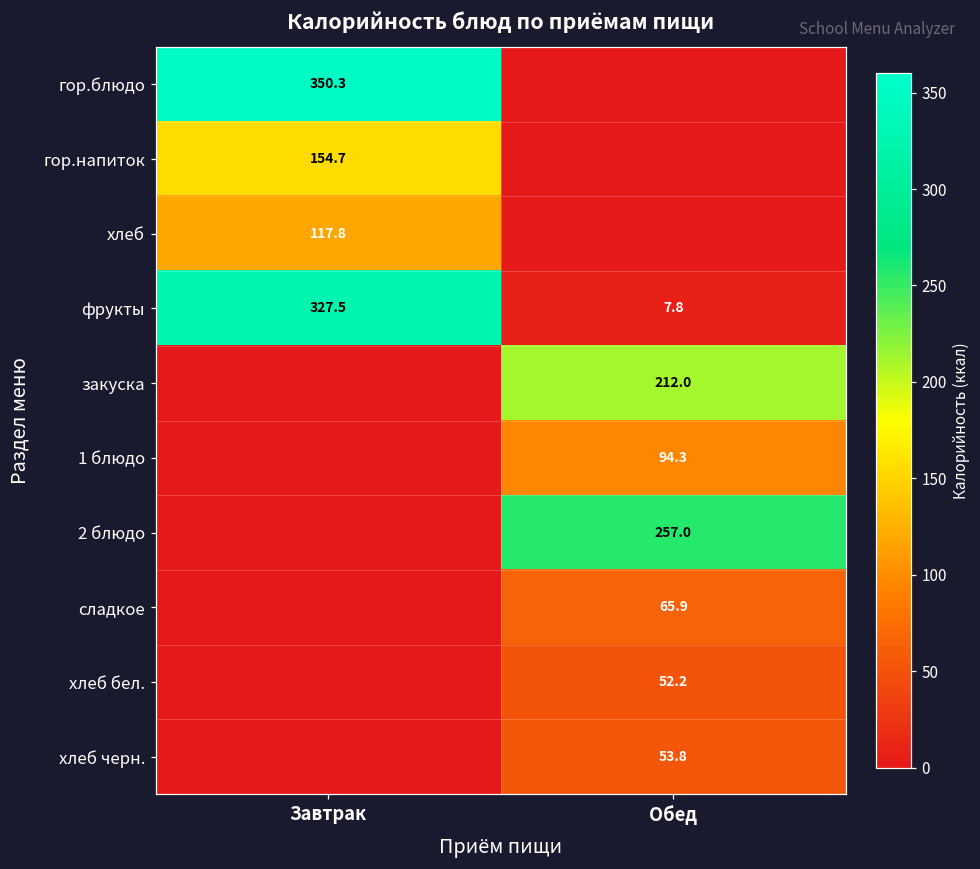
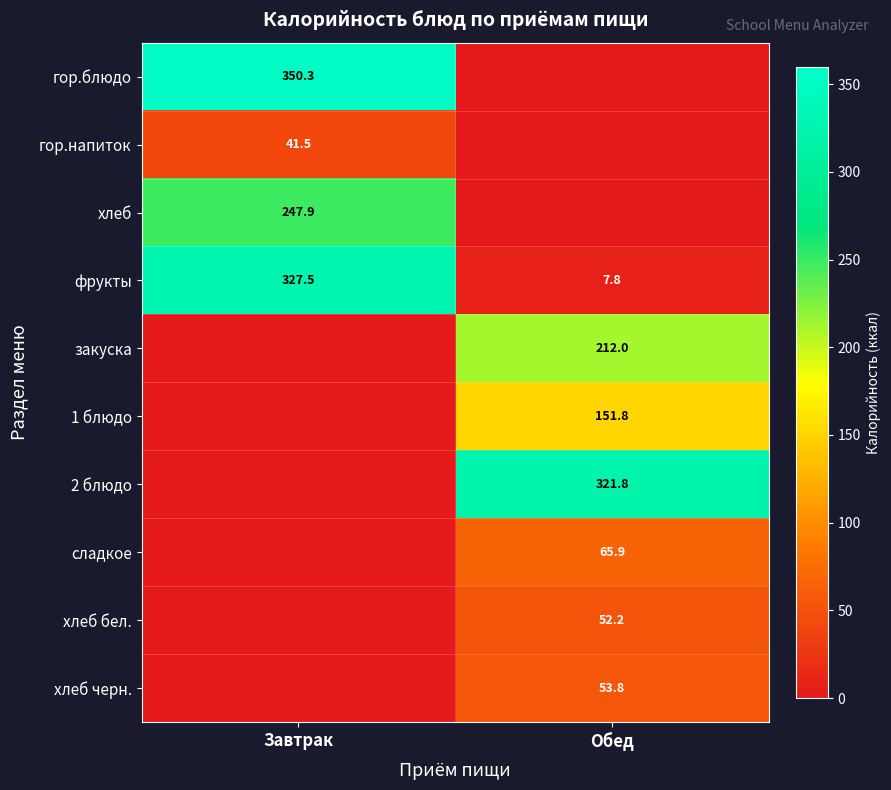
гор.напиток, Завтрак: 154.7 -> 41.5
хлеб, Завтрак: 117.8 -> 247.9
1 блюдо, Обед: 94.3 -> 151.8
2 блюдо, Обед: 257.0 -> 321.8
